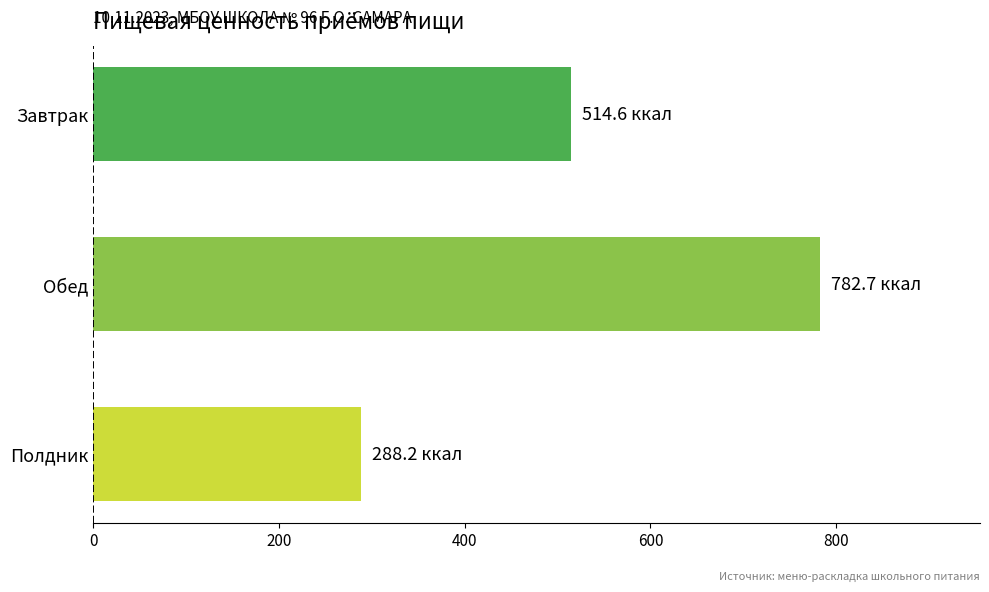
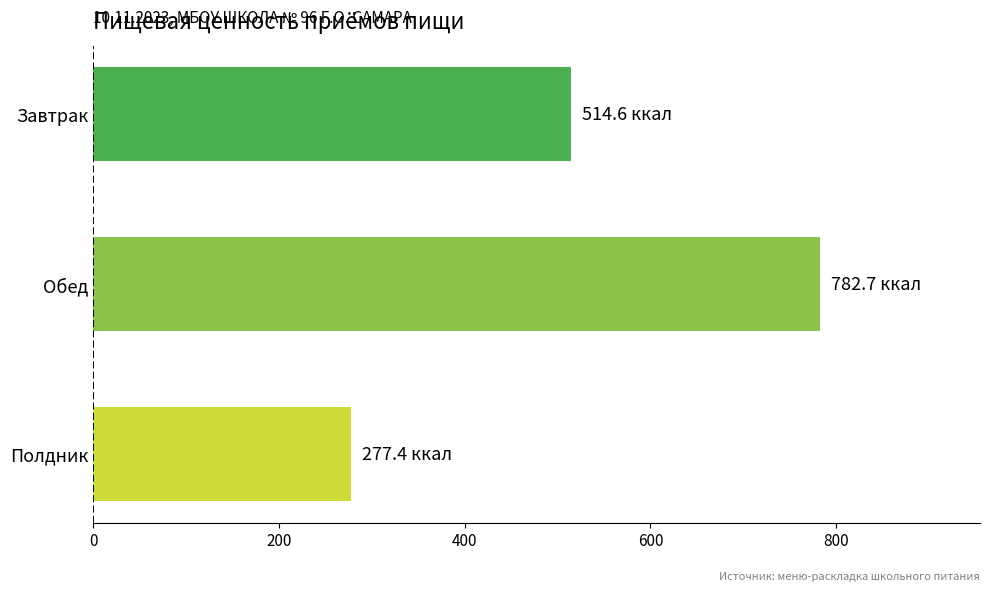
Полдник: 288.2 -> 277.4
